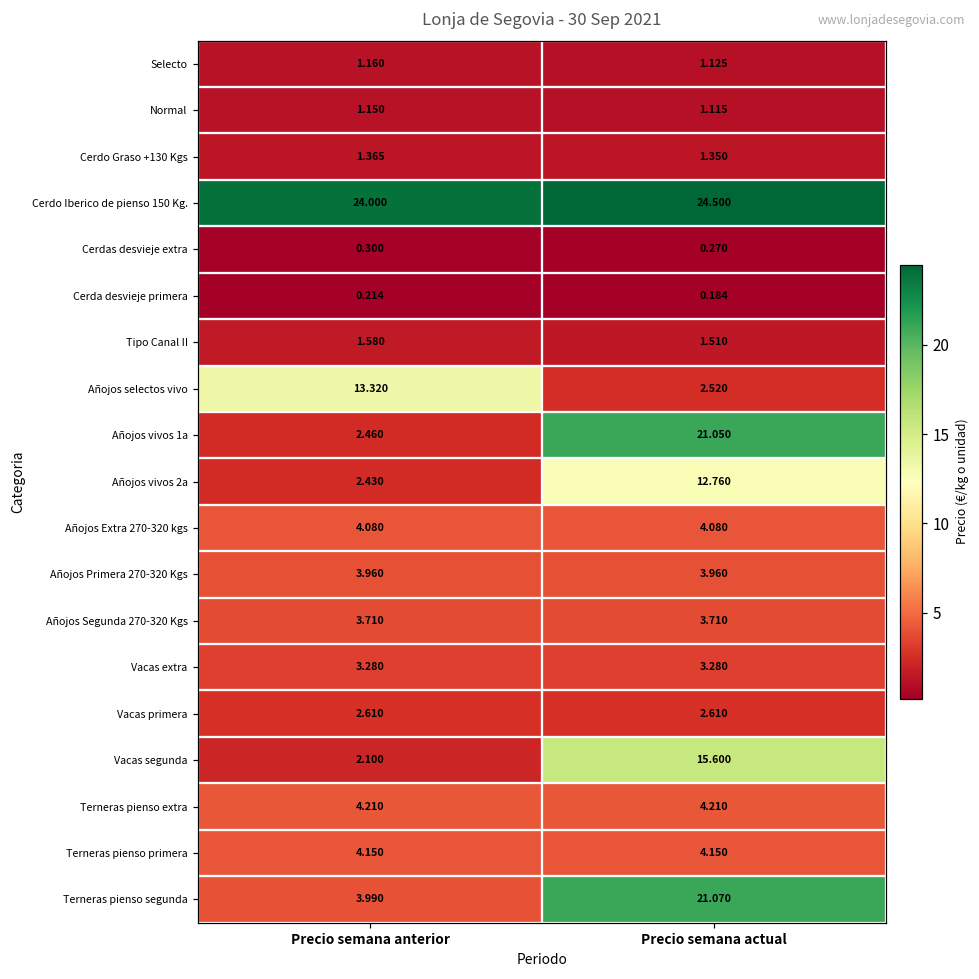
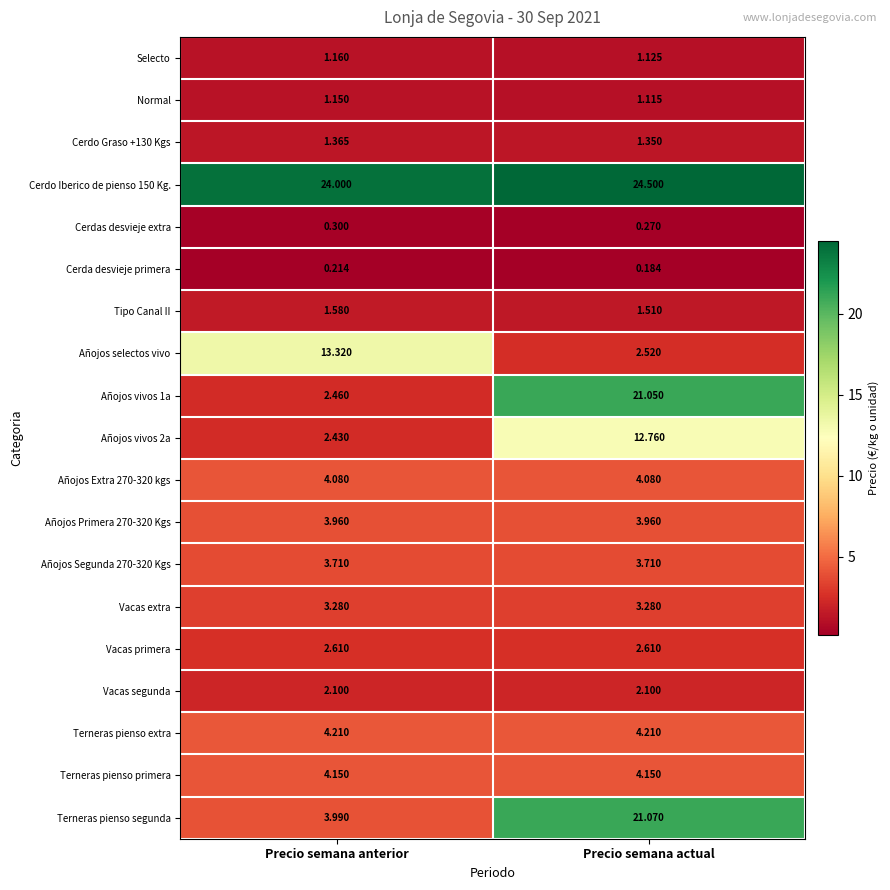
Vacas segunda, Precio semana actual: 15.600 -> 2.100
